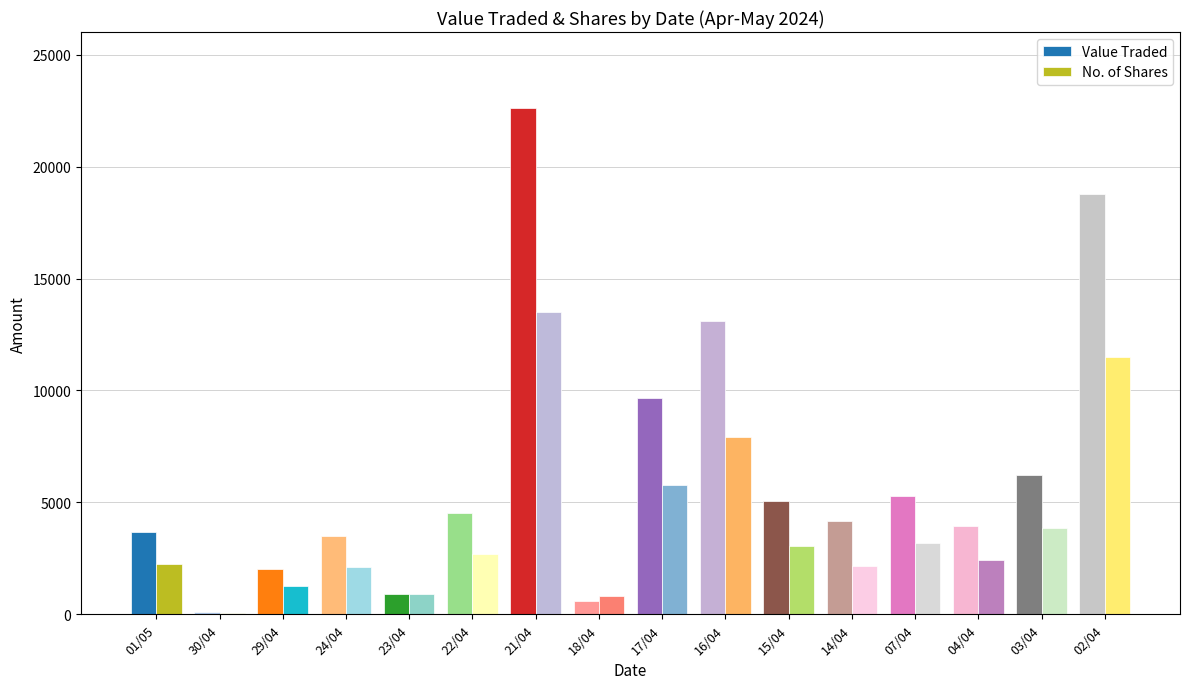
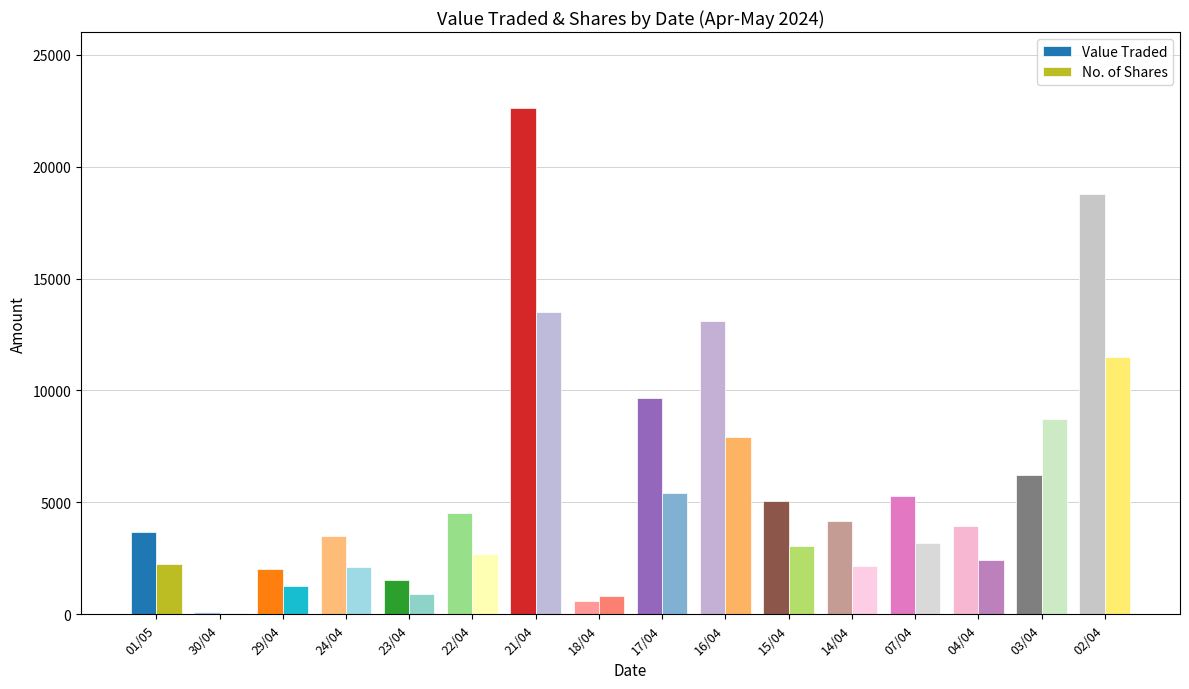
Value Traded, 23/04: 900 -> 1500
No. of Shares, 17/04: 5800 -> 5400
No. of Shares, 03/04: 3900 -> 8700
